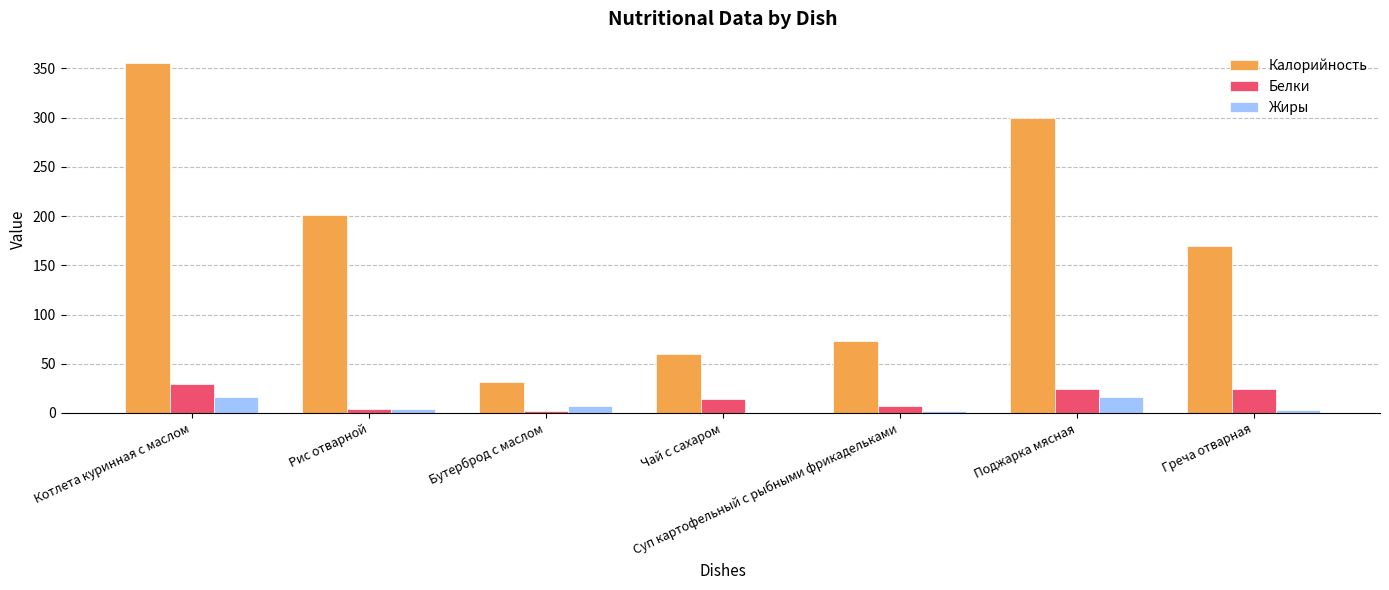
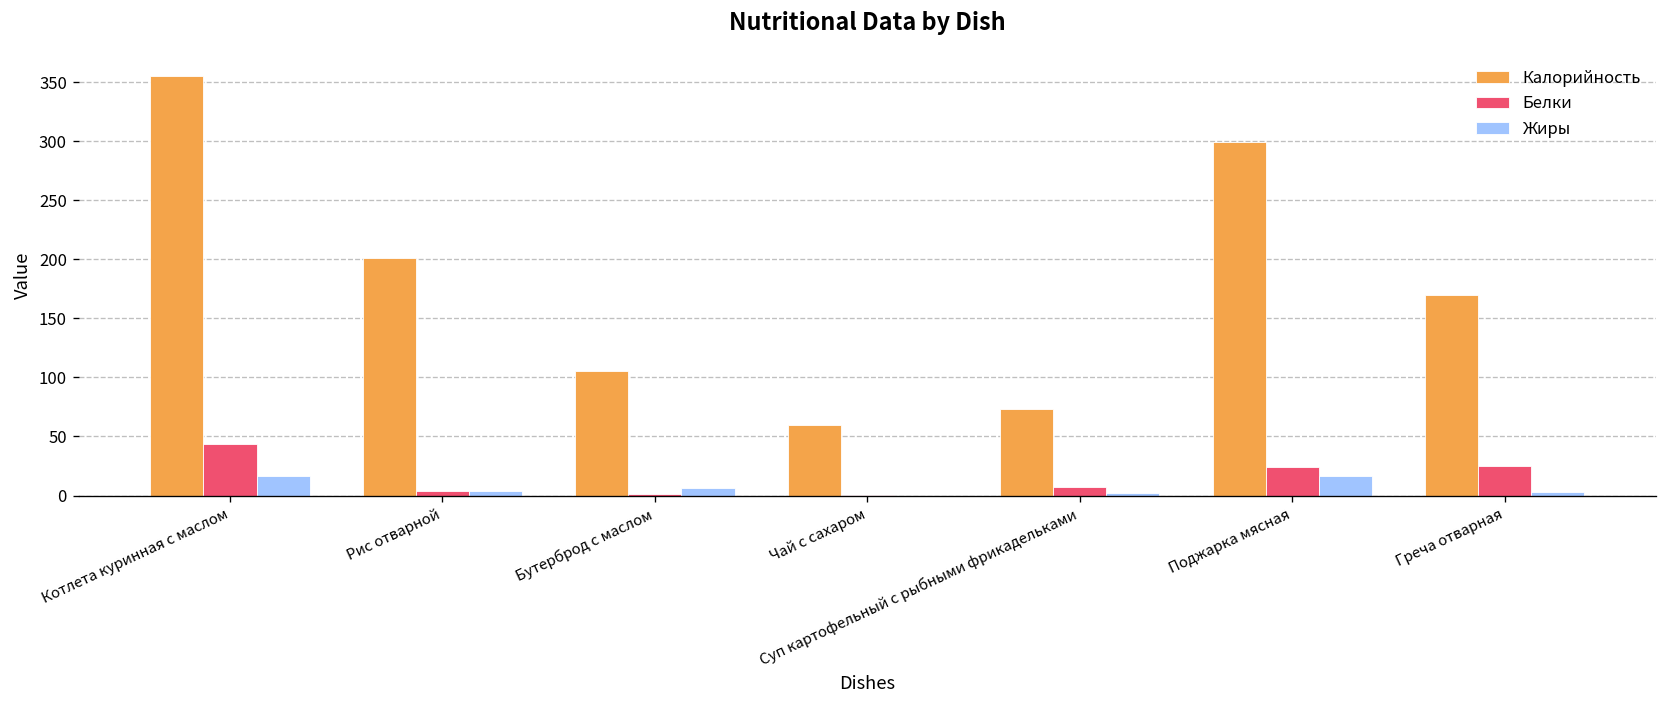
Белки, Котлета куринная с маслом: 30 -> 40
Калорийность, Бутерброд с маслом: 30 -> 110
Белки, Чай с сахаром: 10 -> 0
